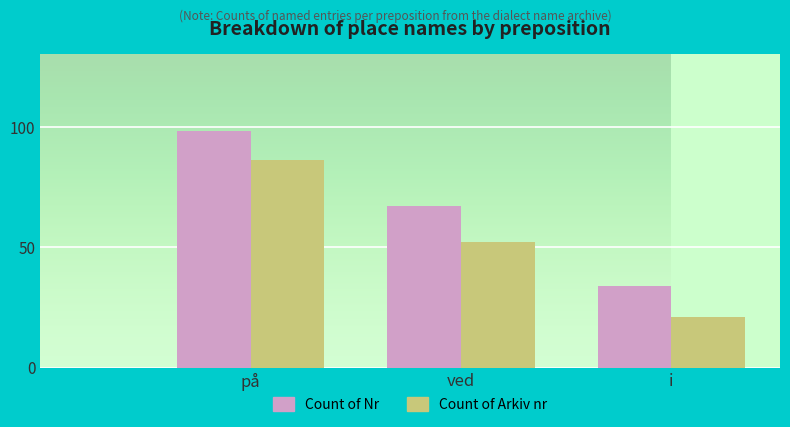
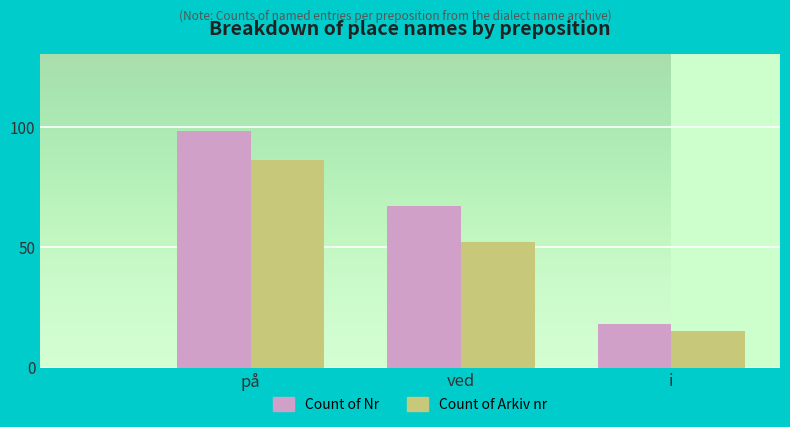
Count of Nr, i: 34 -> 18
Count of Arkiv nr, i: 21 -> 15
